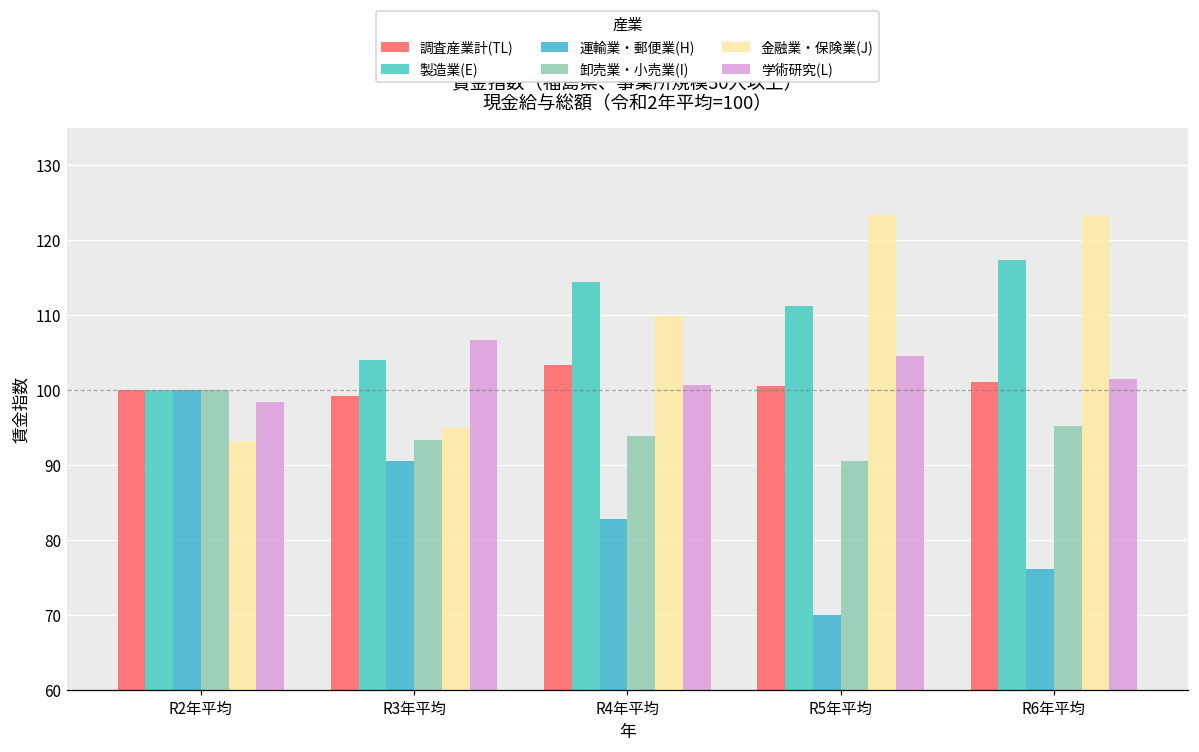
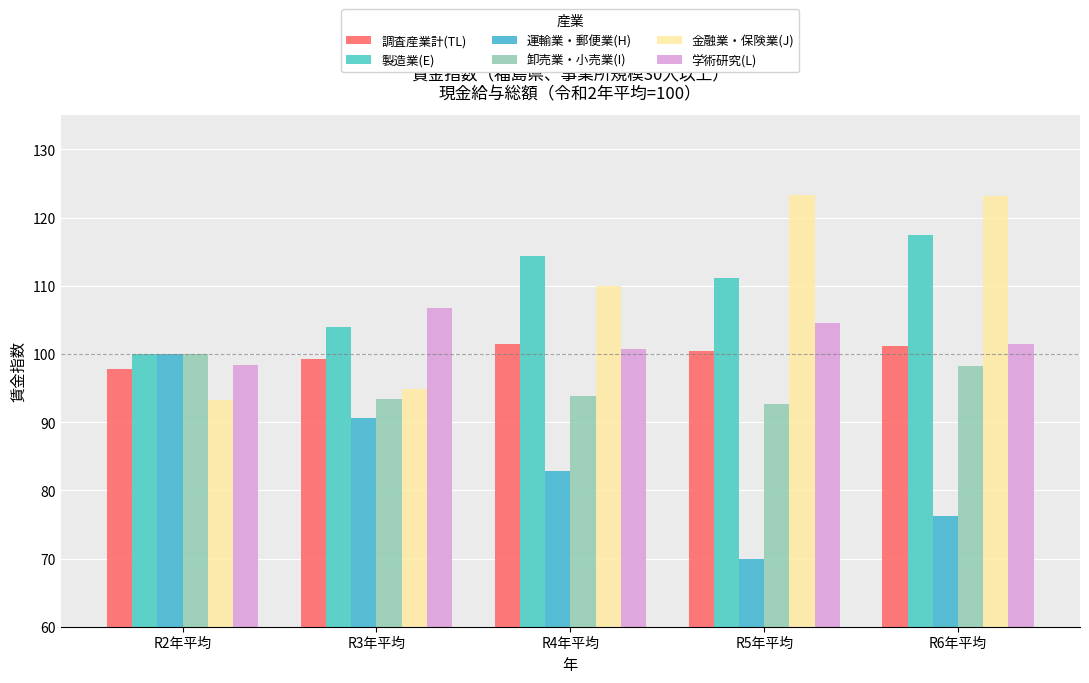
調査産業計(TL), R2年平均: 100 -> 98
調査産業計(TL), R4年平均: 103 -> 102
卸売業・小売業(I), R5年平均: 91 -> 93
卸売業・小売業(I), R6年平均: 95 -> 98
